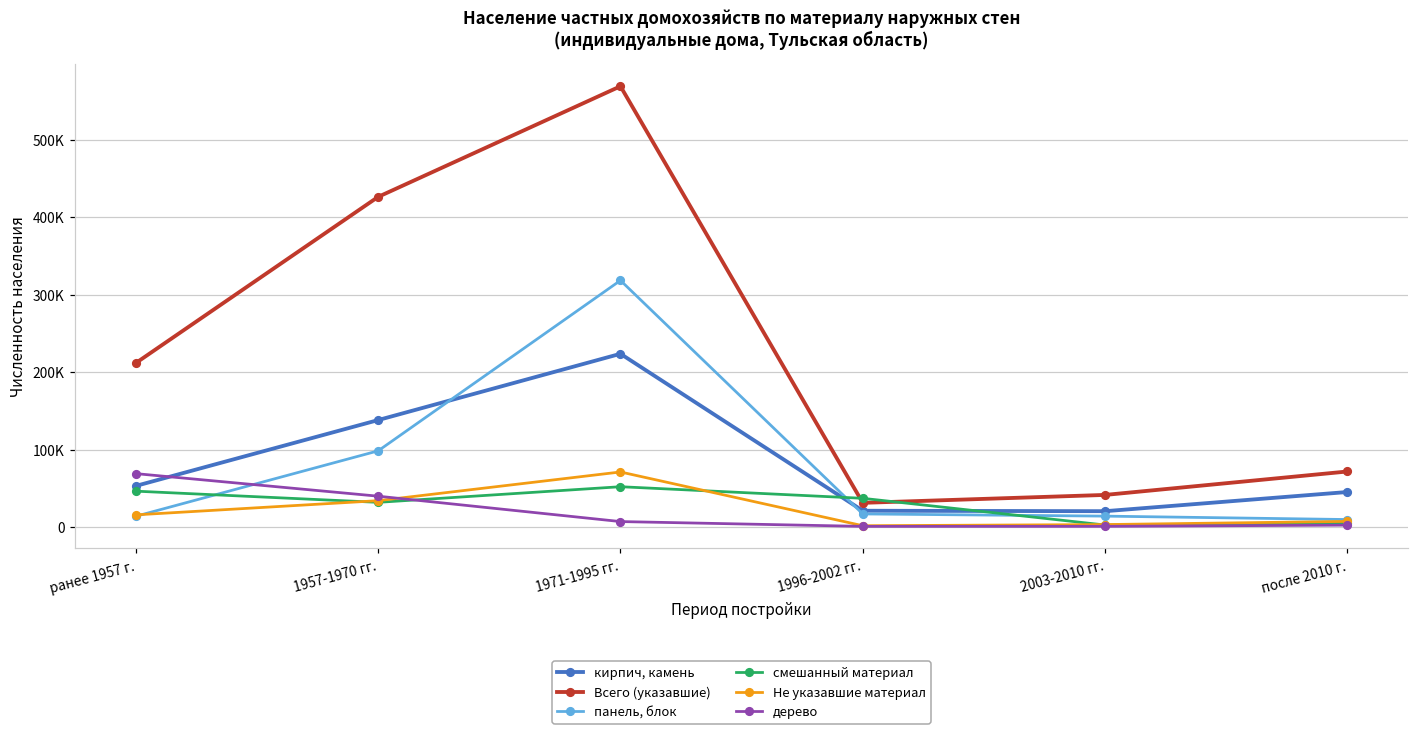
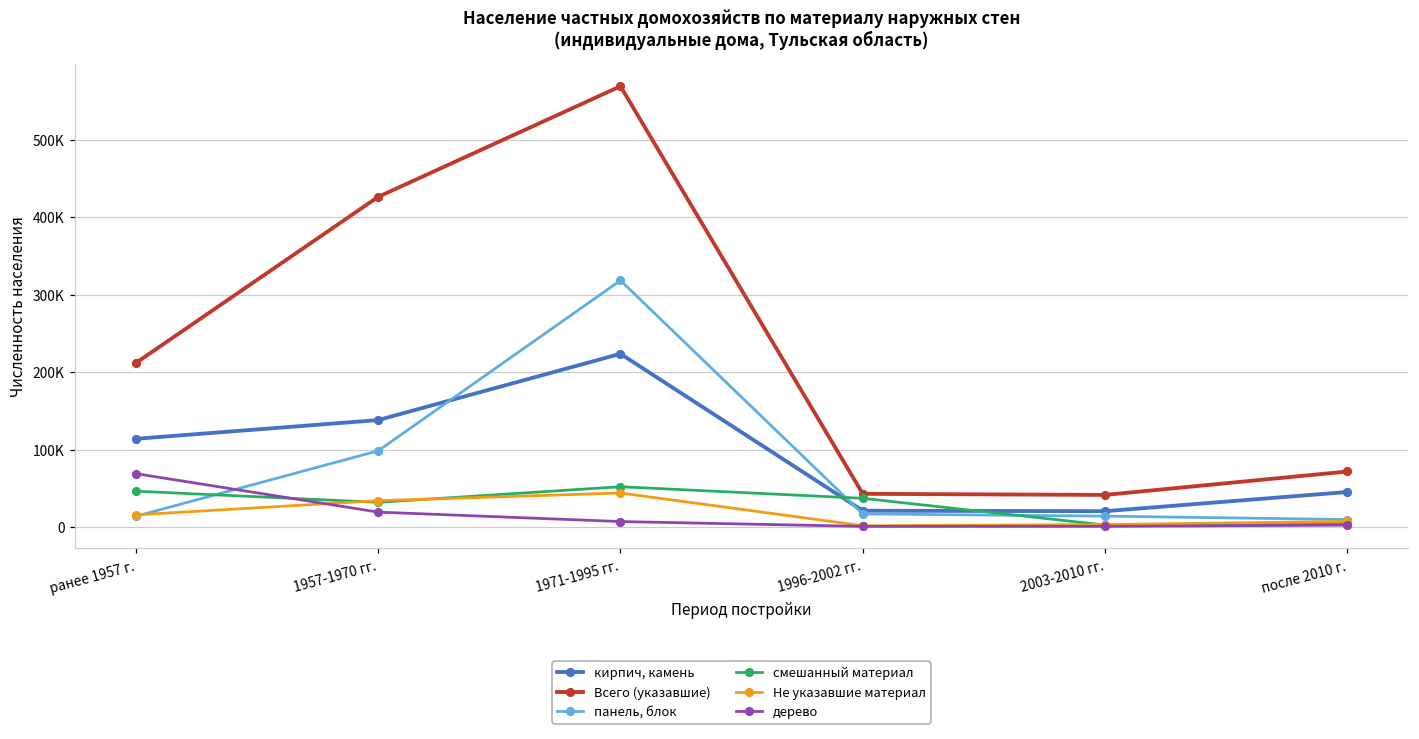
кирпич, камень, ранее 1957 г.: 50000 -> 110000
дерево, 1957-1970 гг.: 40000 -> 20000
Не указавшие материал, 1971-1995 гг.: 70000 -> 40000
Всего (указавшие), 1996-2002 гг.: 30000 -> 40000
